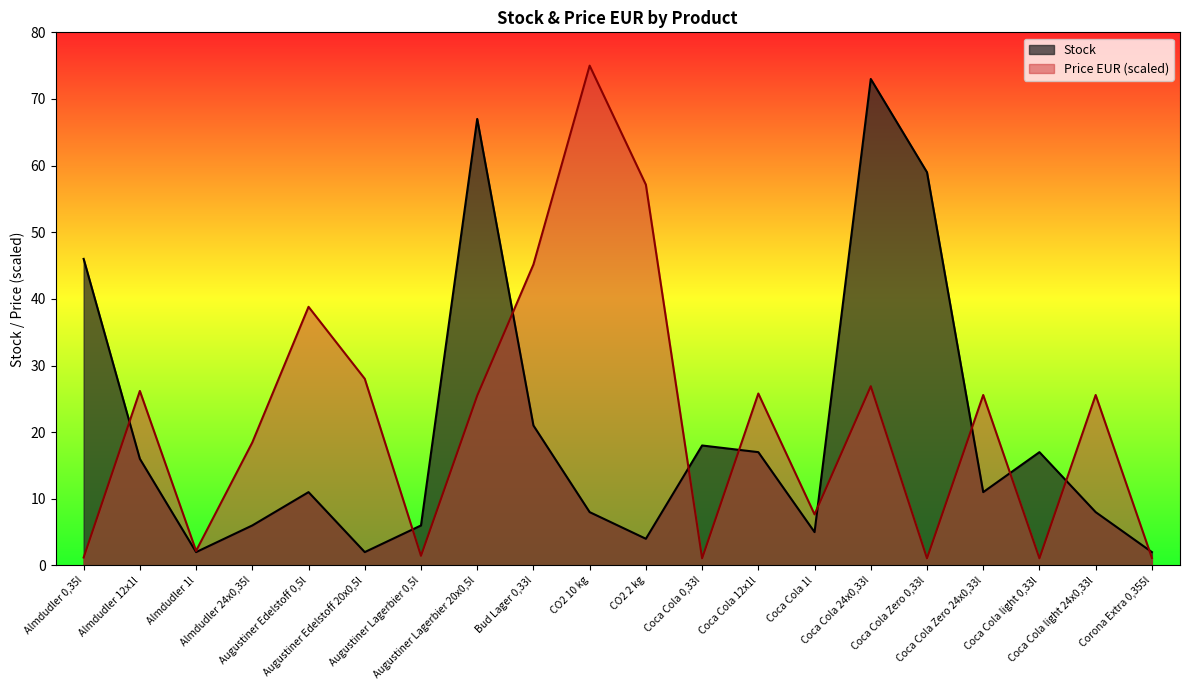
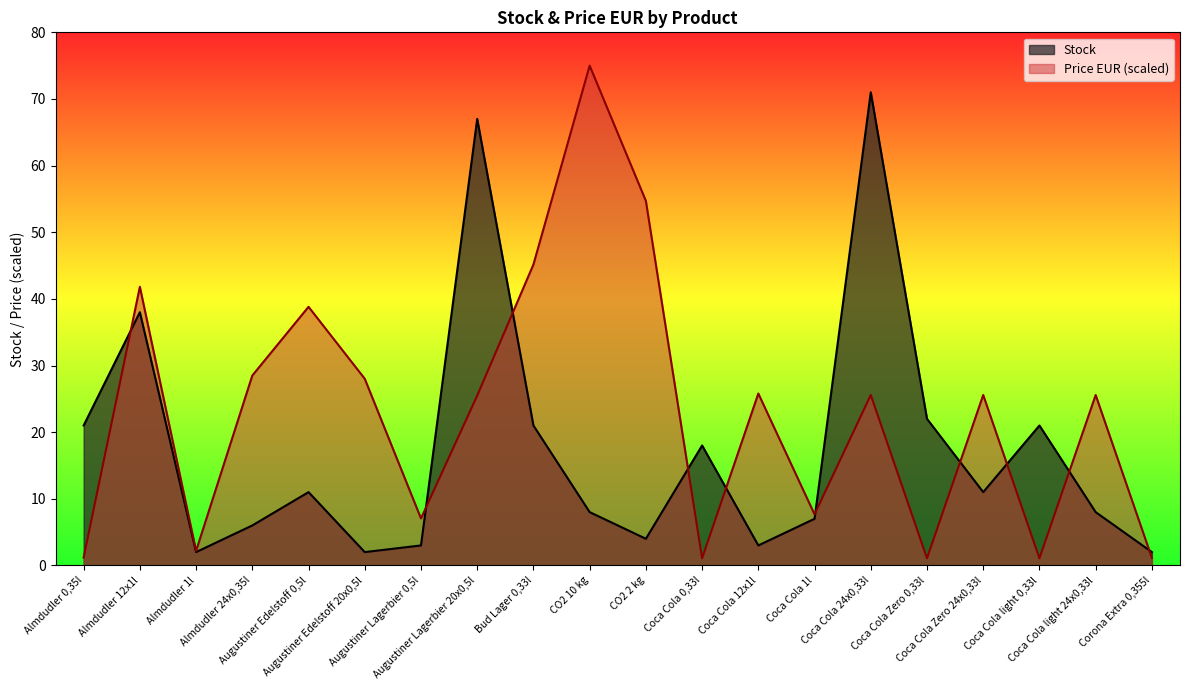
Stock, Almdudler 0,35l: 46 -> 21
Stock, Almdudler 12x1l: 16 -> 38
Price EUR (scaled), Almdudler 12x1l: 26 -> 42
Price EUR (scaled), Almdudler 24x0,35l: 18 -> 28
Stock, Augustiner Lagerbier 0,5l: 6 -> 3
Price EUR (scaled), Augustiner Lagerbier 0,5l: 1 -> 7
Price EUR (scaled), CO2 2 kg: 57 -> 55
Stock, Coca Cola 12x1l: 17 -> 3
Stock, Coca Cola 1l: 5 -> 7
Stock, Coca Cola 24x0,33l: 73 -> 71
Price EUR (scaled), Coca Cola 24x0,33l: 27 -> 26
Stock, Coca Cola Zero 0,33l: 59 -> 22
Stock, Coca Cola light 0,33l: 17 -> 21
